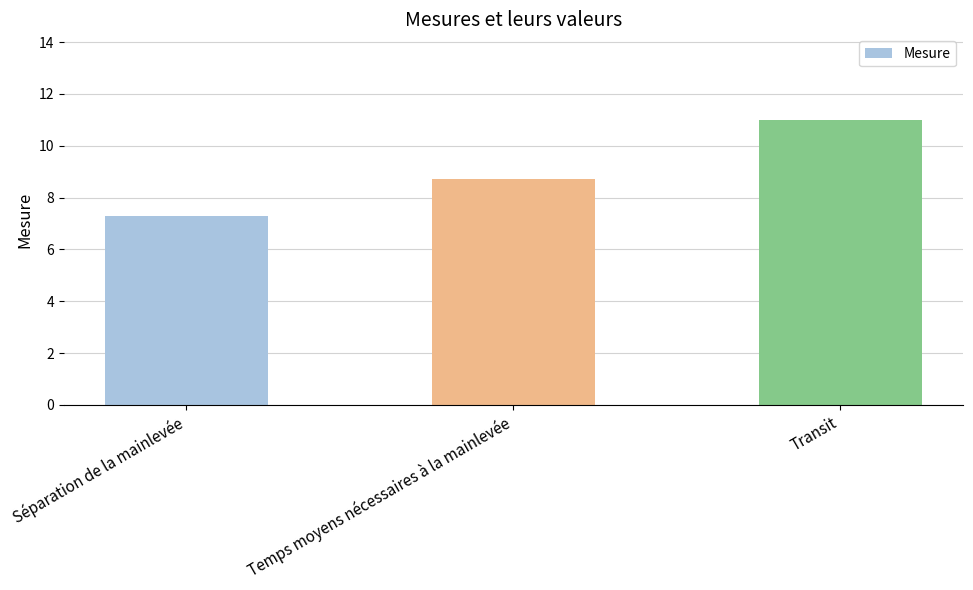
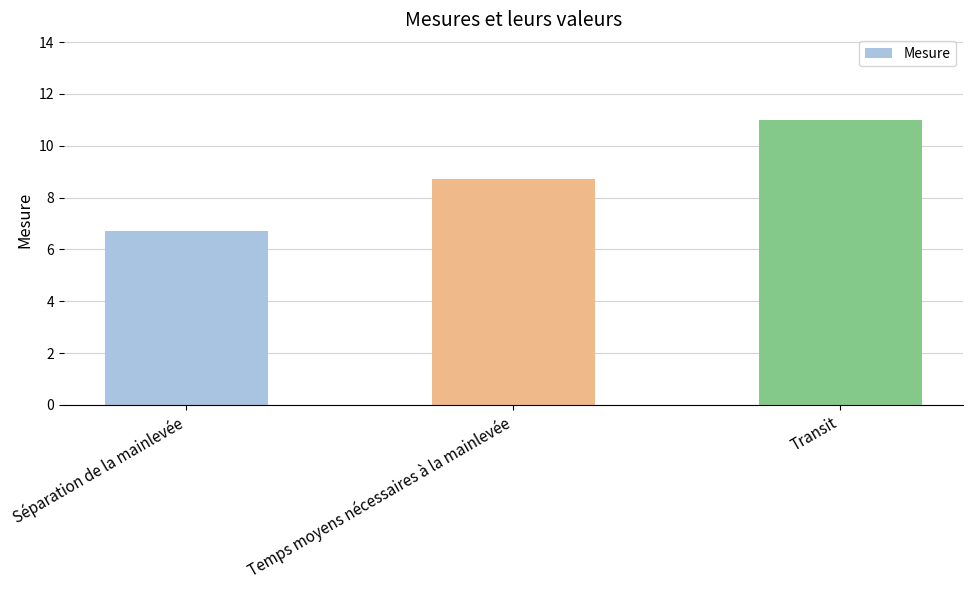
Séparation de la mainlevée: 7.3 -> 6.7
